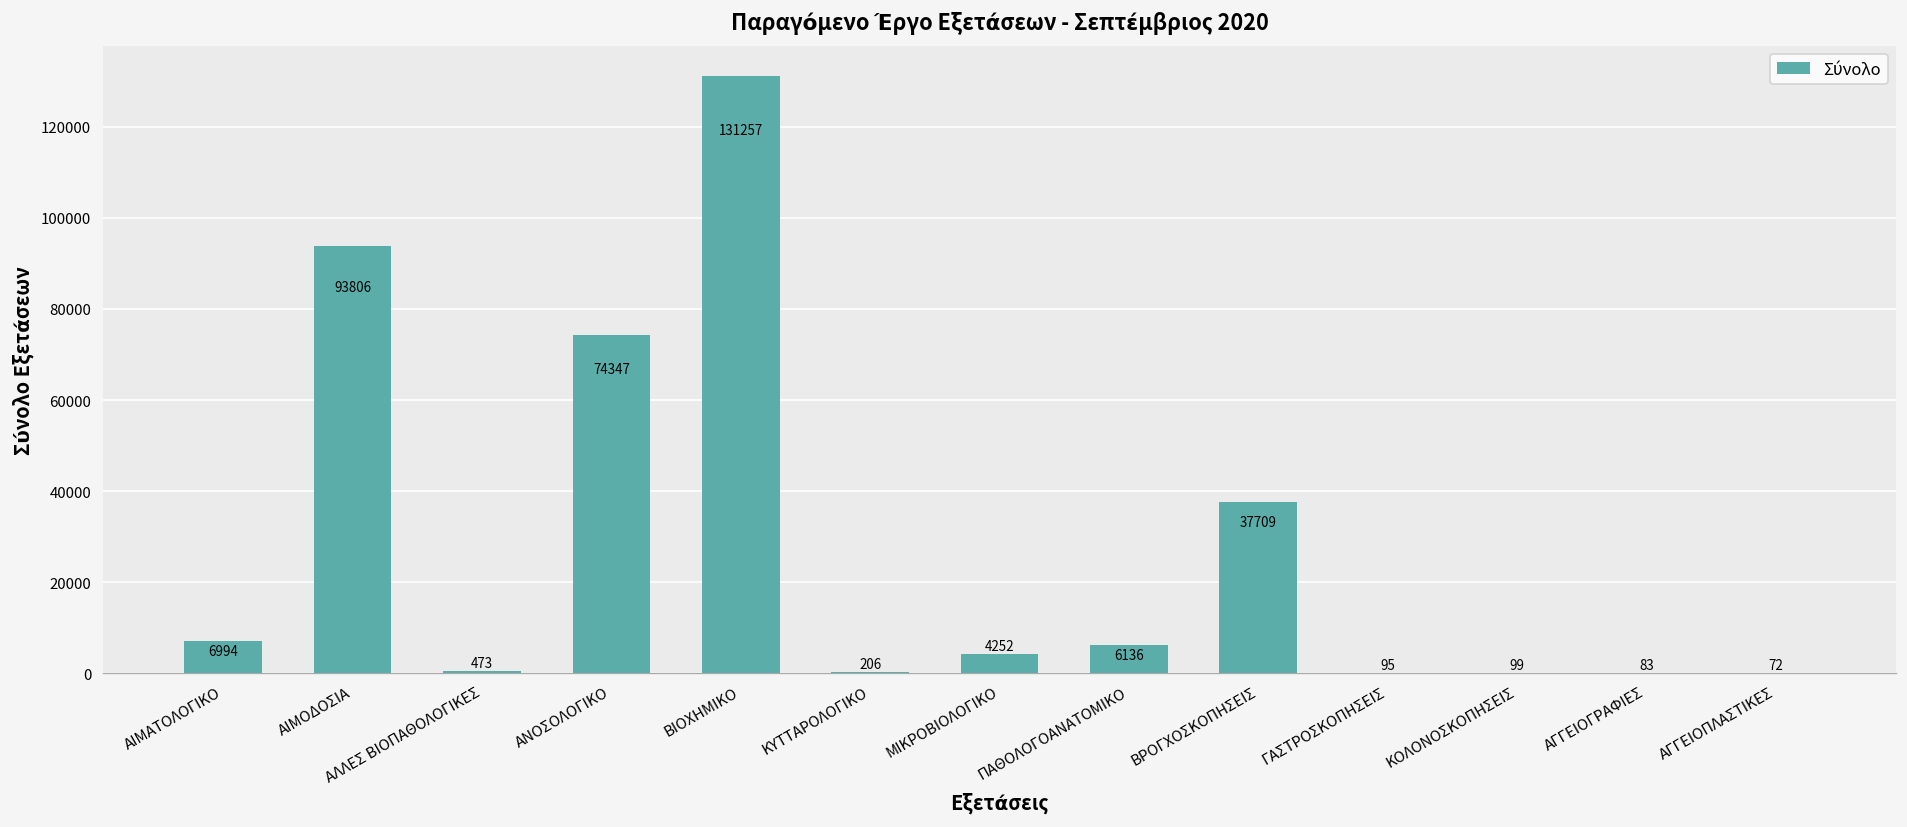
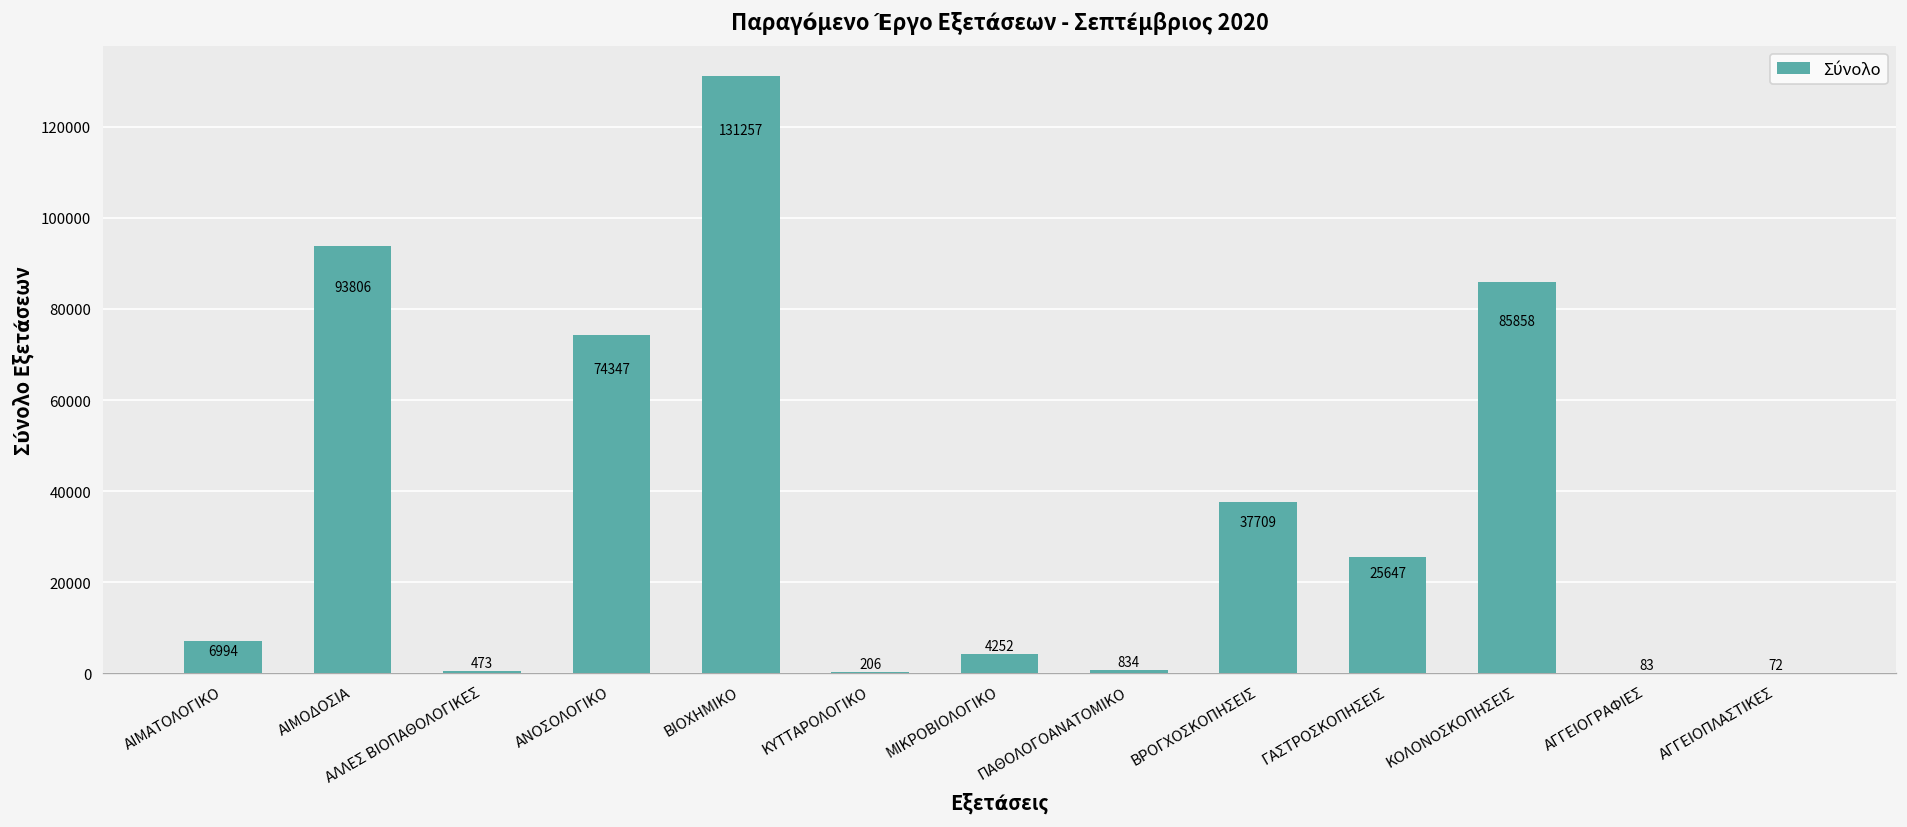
ΠΑΘΟΛΟΓΟΑΝΑΤΟΜΙΚΟ: 6136 -> 834
ΓΑΣΤΡΟΣΚΟΠΗΣΕΙΣ: 95 -> 25647
ΚΟΛΟΝΟΣΚΟΠΗΣΕΙΣ: 99 -> 85858
